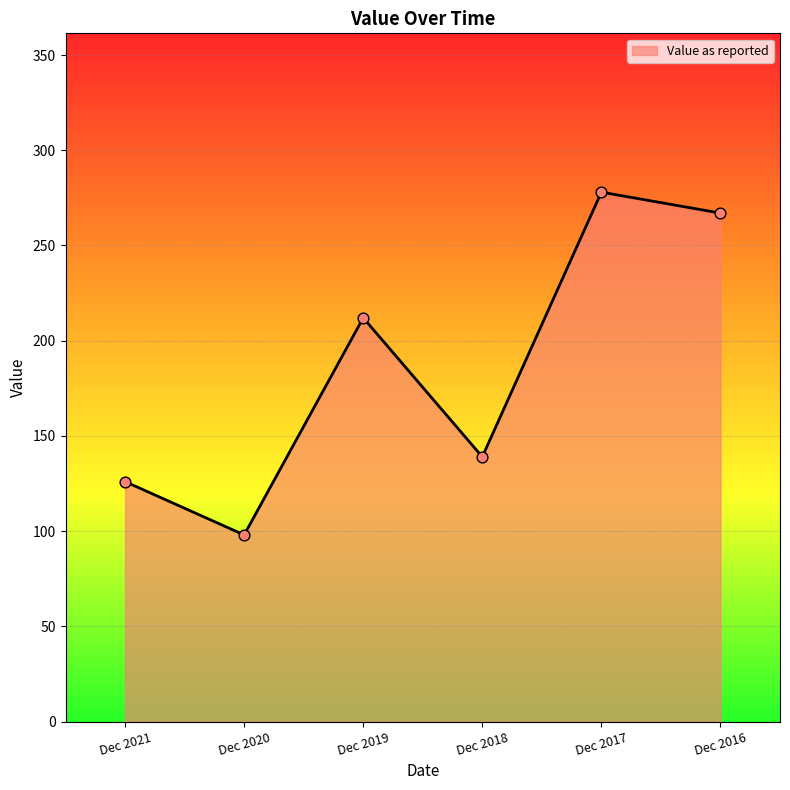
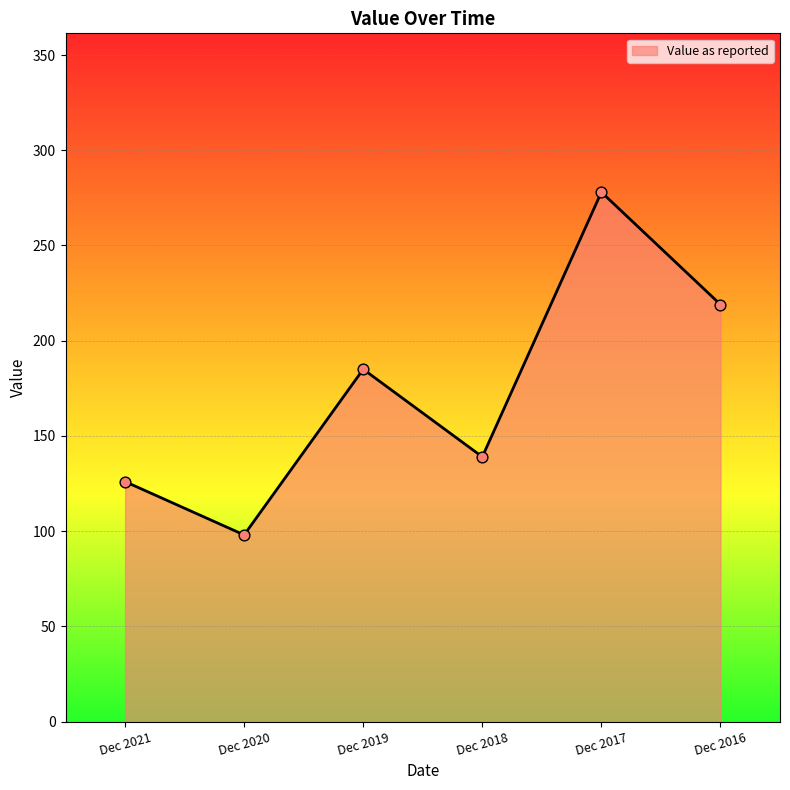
Dec 2019: 212 -> 185
Dec 2016: 267 -> 219
